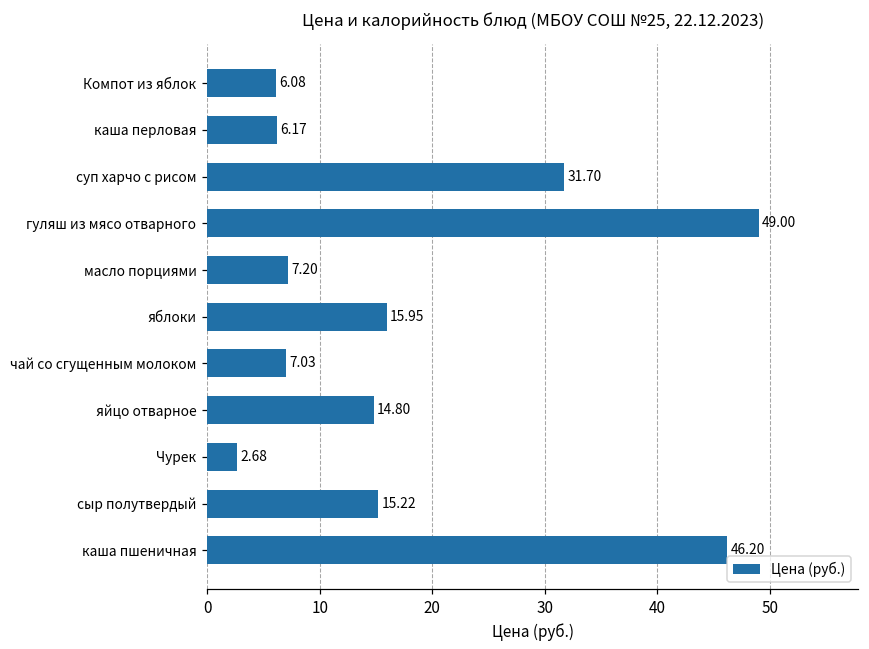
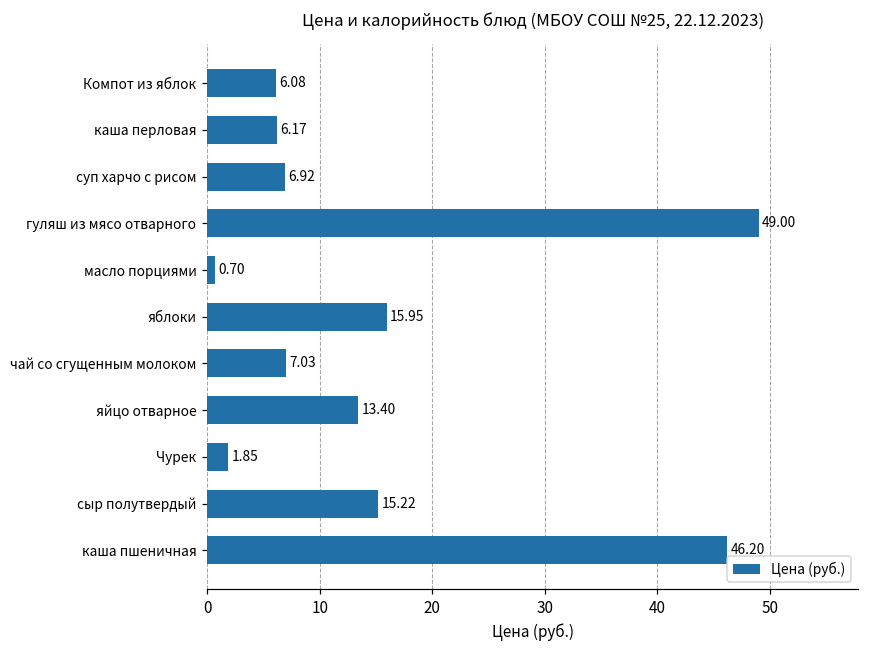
суп харчо с рисом: 31.70 -> 6.92
масло порциями: 7.20 -> 0.70
яйцо отварное: 14.80 -> 13.40
Чурек: 2.68 -> 1.85
